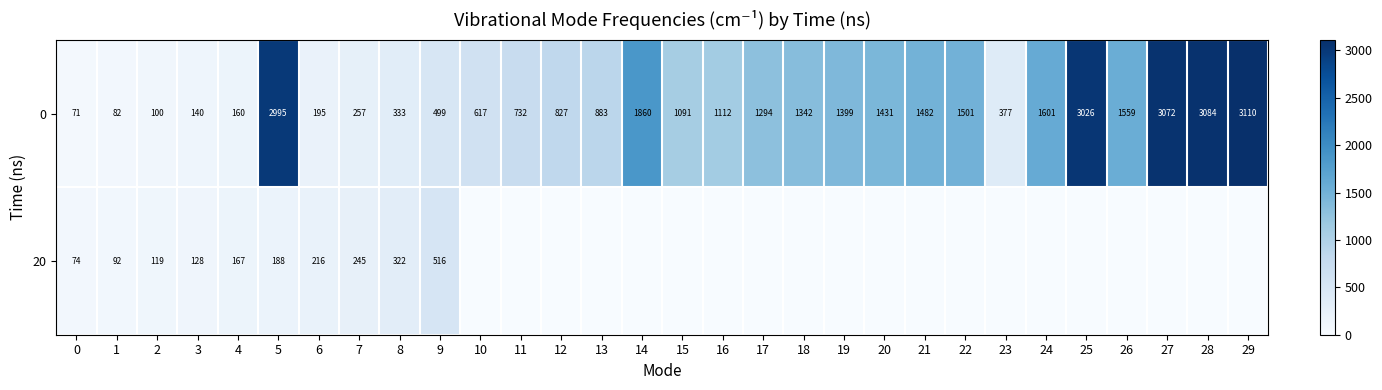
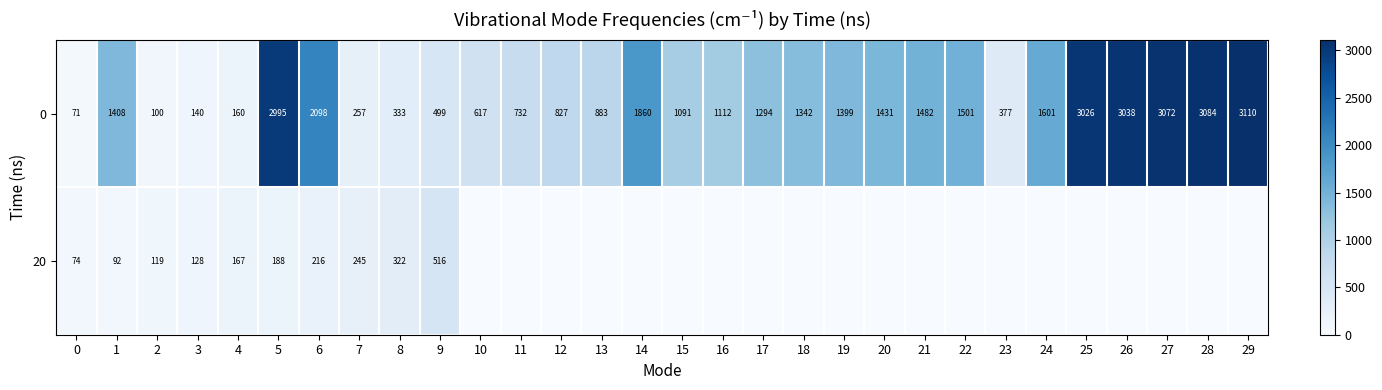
0, 1: 82 -> 1408
0, 6: 195 -> 2098
0, 26: 1559 -> 3038
